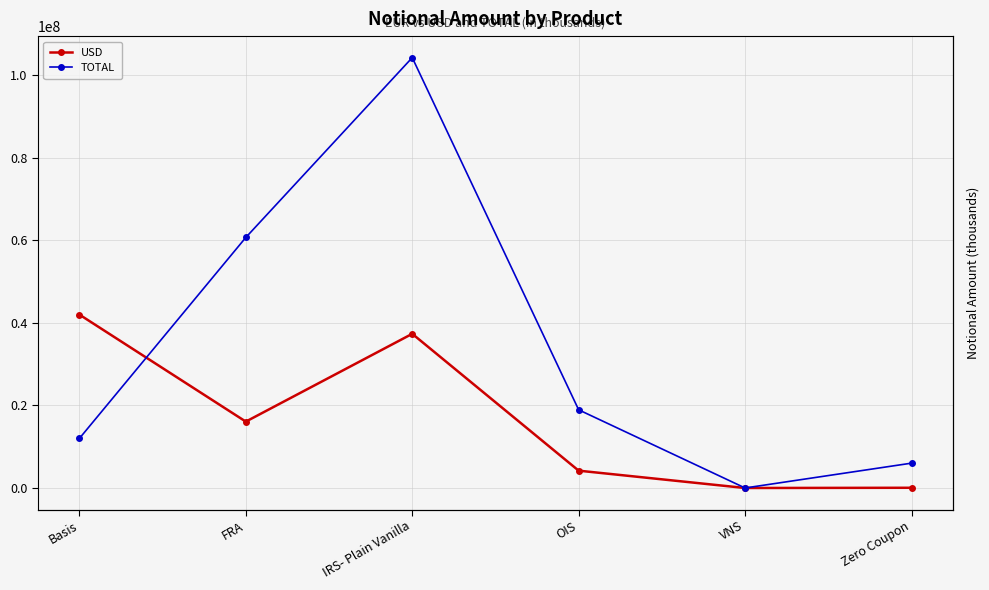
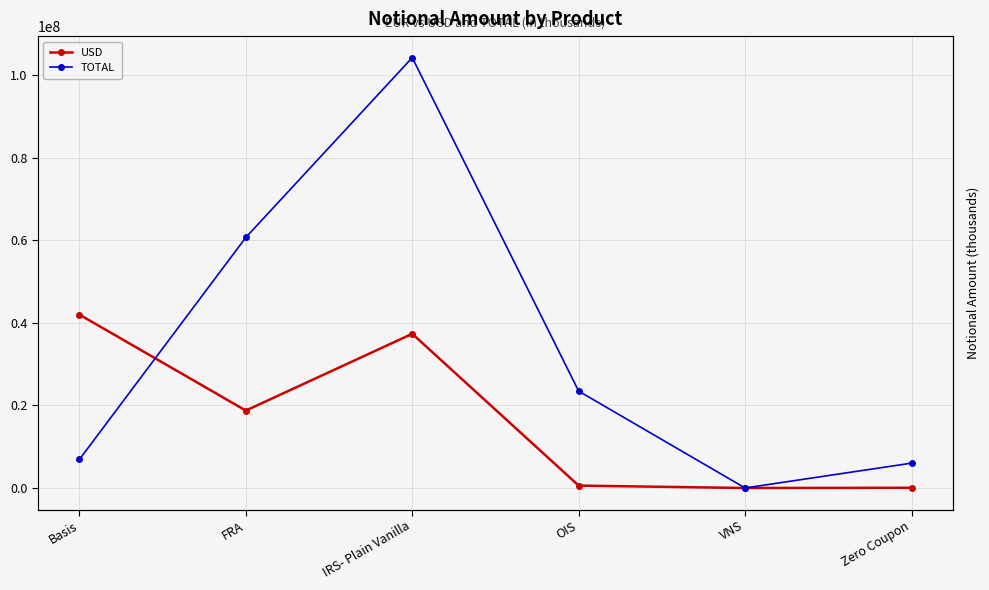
TOTAL, Basis: 12000000 -> 7000000
USD, FRA: 16000000 -> 19000000
USD, OIS: 4000000 -> 1000000
TOTAL, OIS: 19000000 -> 23000000
